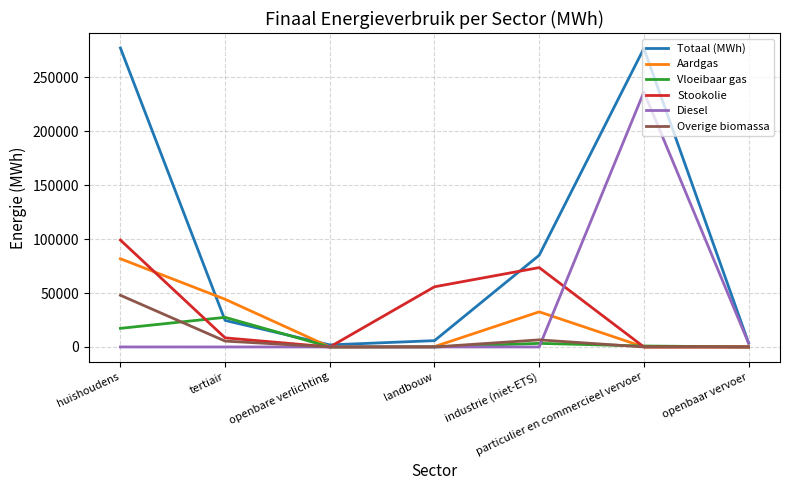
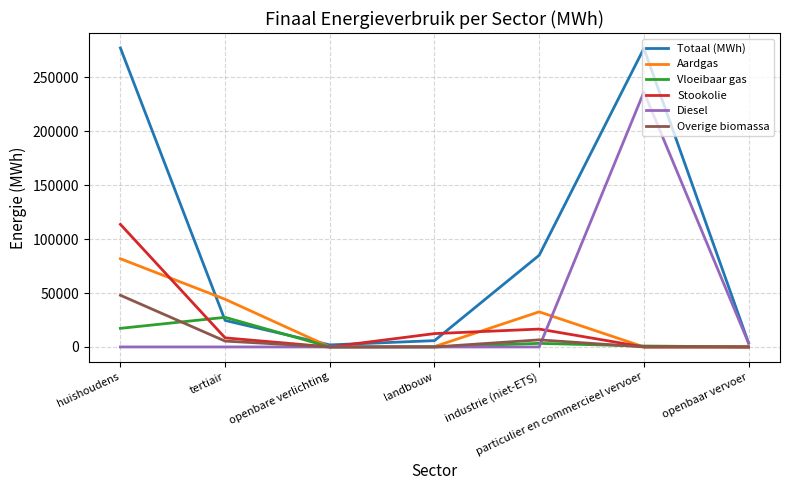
Stookolie, huishoudens: 99000 -> 114000
Stookolie, landbouw: 56000 -> 12000
Stookolie, industrie (niet-ETS): 74000 -> 17000
